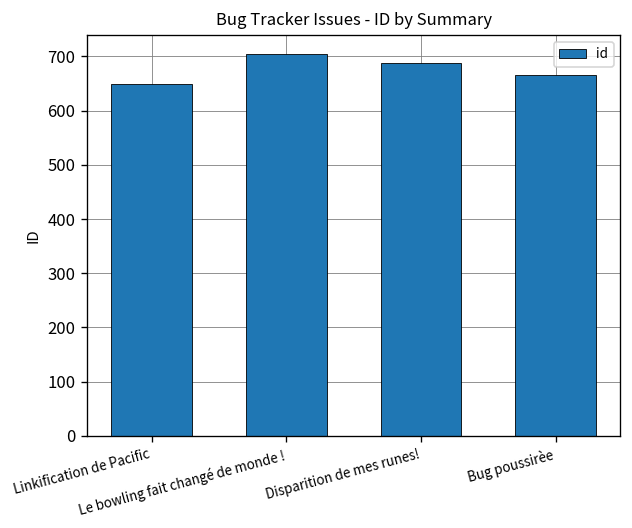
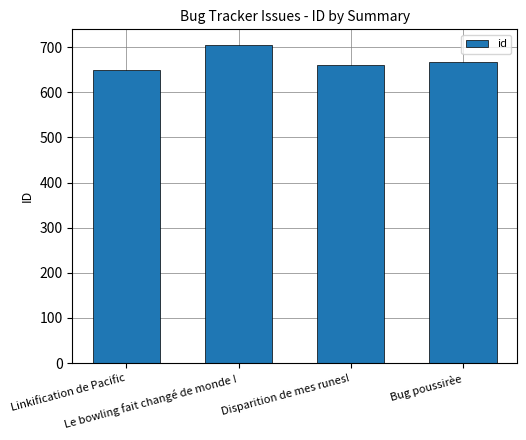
Disparition de mes runes!: 690 -> 660
